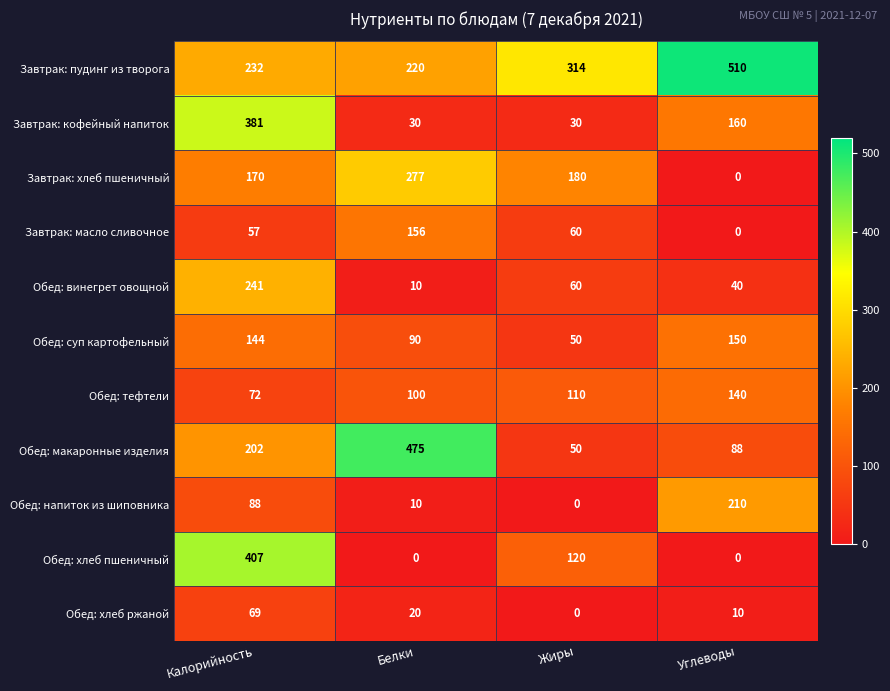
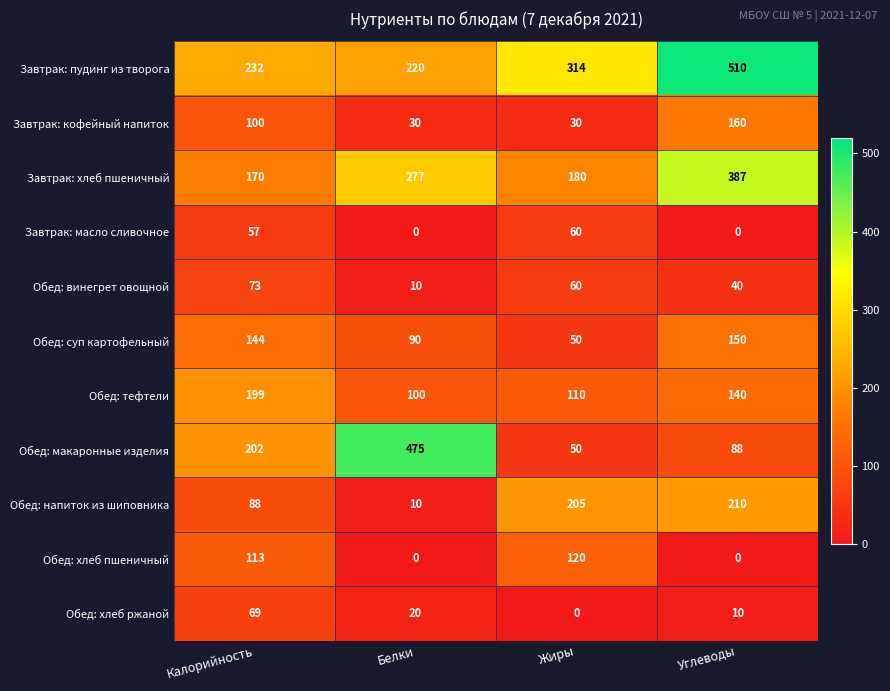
Завтрак: кофейный напиток, Калорийность: 381 -> 100
Завтрак: хлеб пшеничный, Углеводы: 0 -> 387
Завтрак: масло сливочное, Белки: 156 -> 0
Обед: винегрет овощной, Калорийность: 241 -> 73
Обед: тефтели, Калорийность: 72 -> 199
Обед: напиток из шиповника, Жиры: 0 -> 205
Обед: хлеб пшеничный, Калорийность: 407 -> 113
